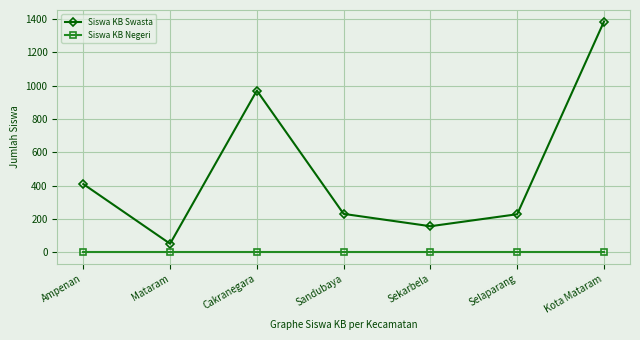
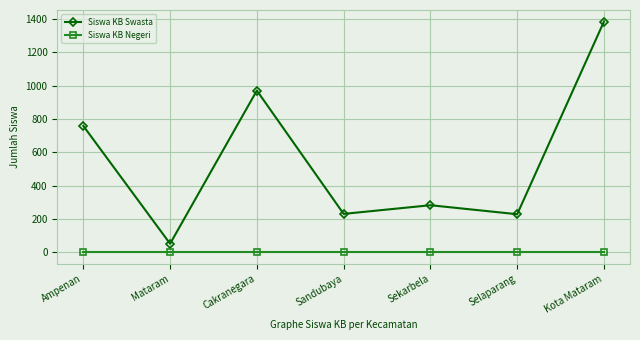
Siswa KB Swasta, Ampenan: 410 -> 760
Siswa KB Swasta, Sekarbela: 160 -> 280
